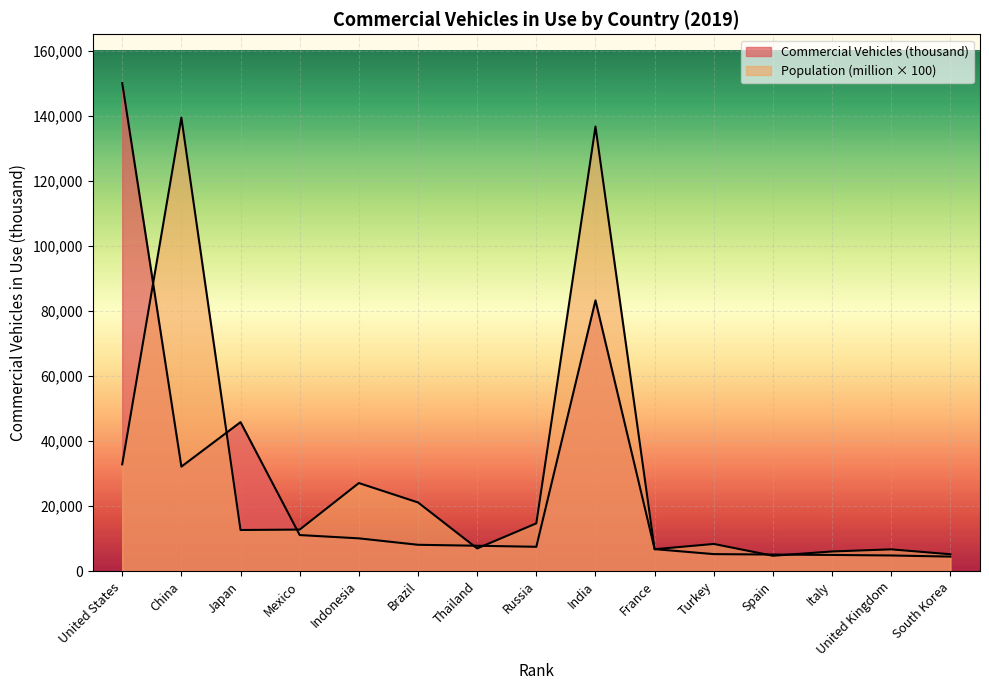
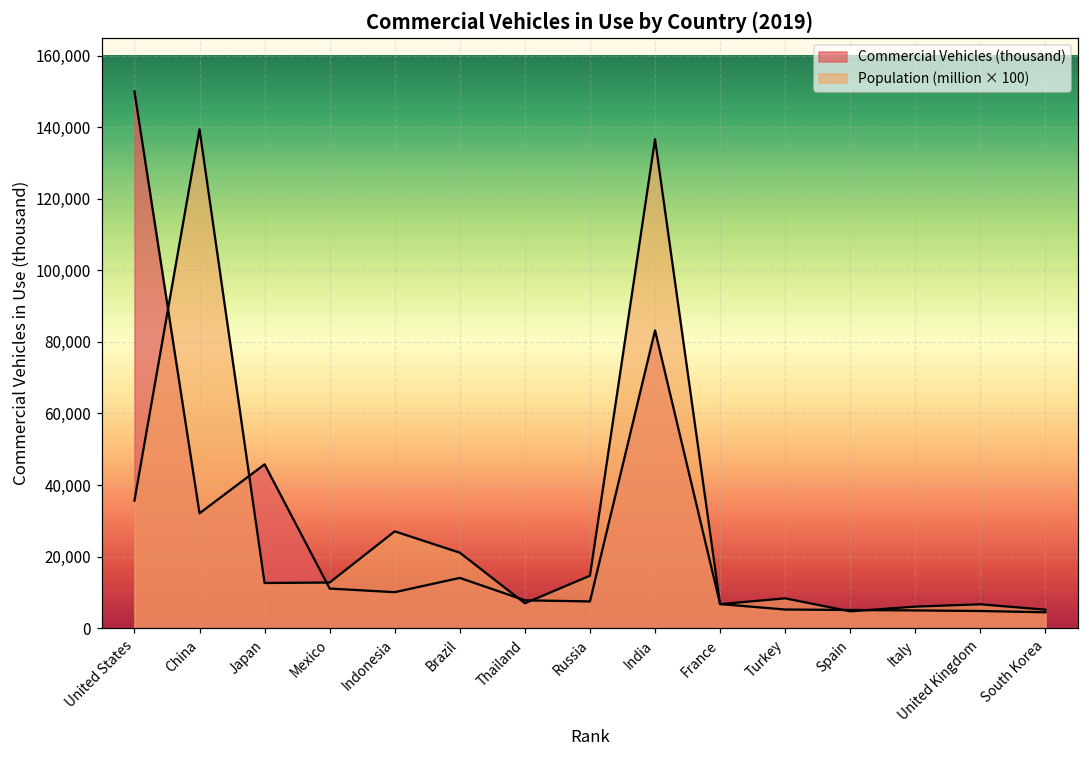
Population (million × 100), United States: 33,000 -> 36,000
Commercial Vehicles (thousand), Brazil: 8,000 -> 14,000
